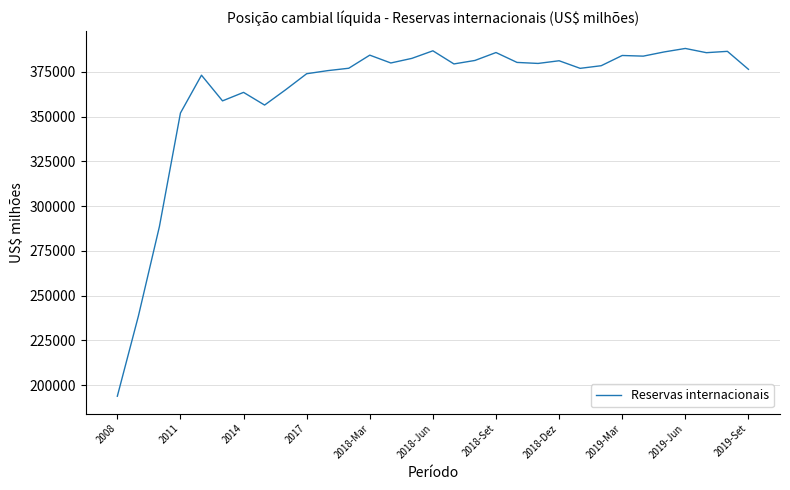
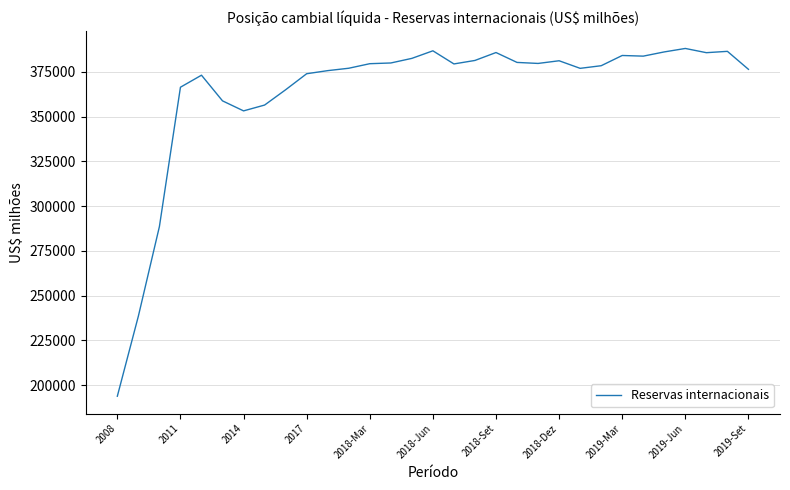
2011: 352000 -> 366000
2014: 364000 -> 353000
2018-Mar: 384000 -> 380000
